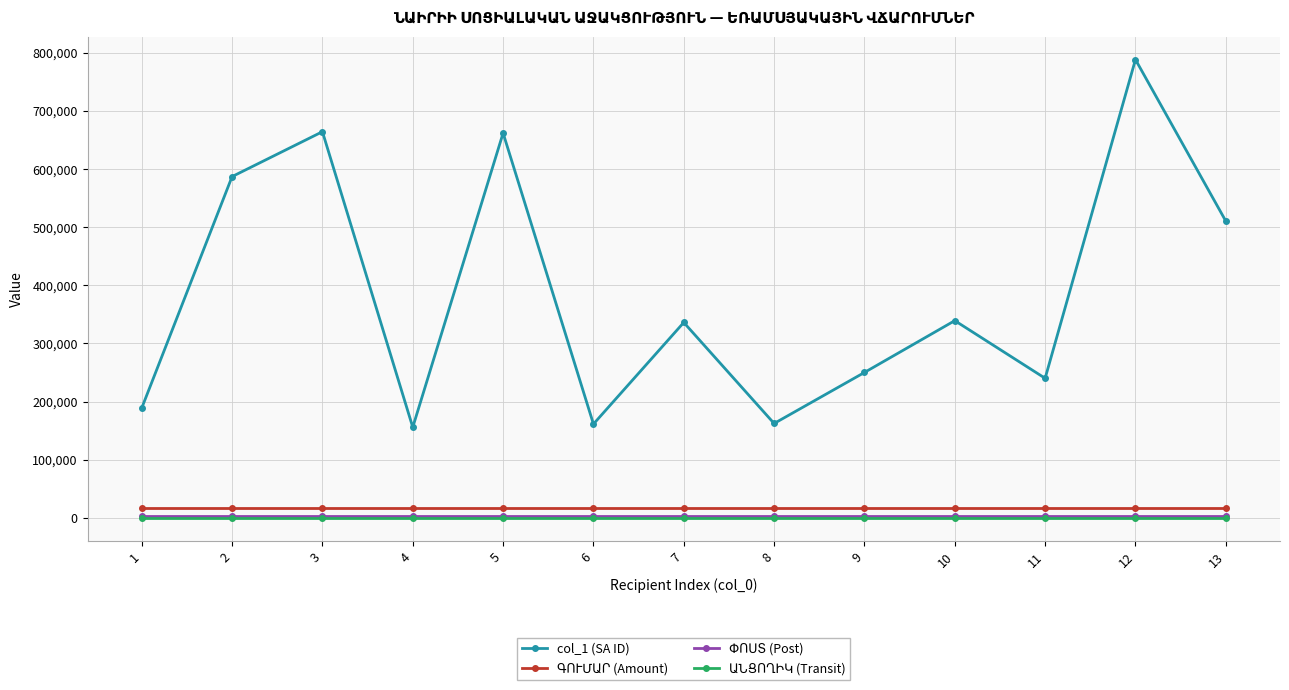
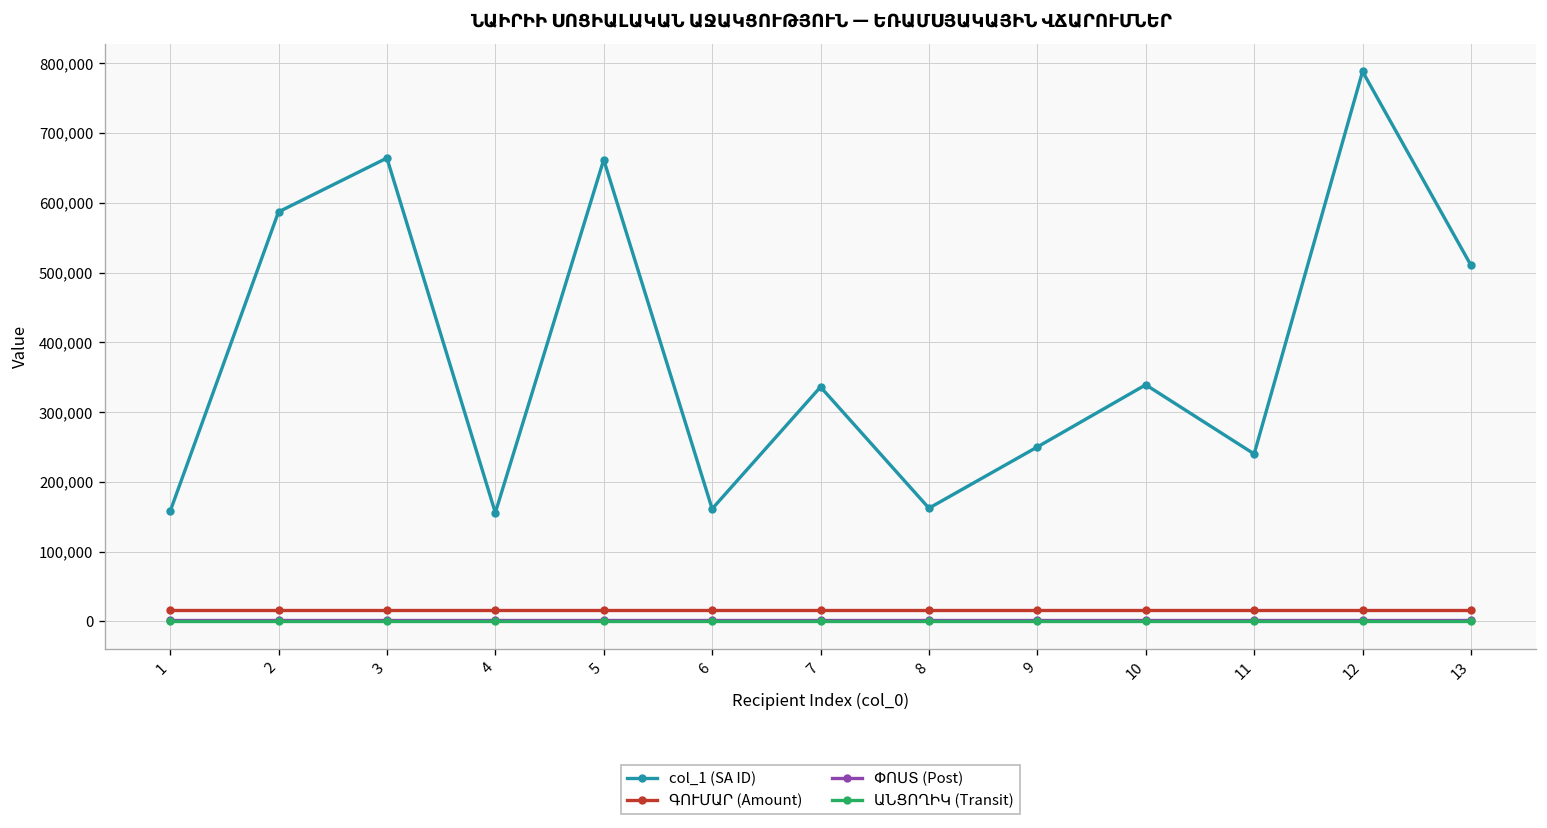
col_1 (SA ID), 1: 190,000 -> 160,000
